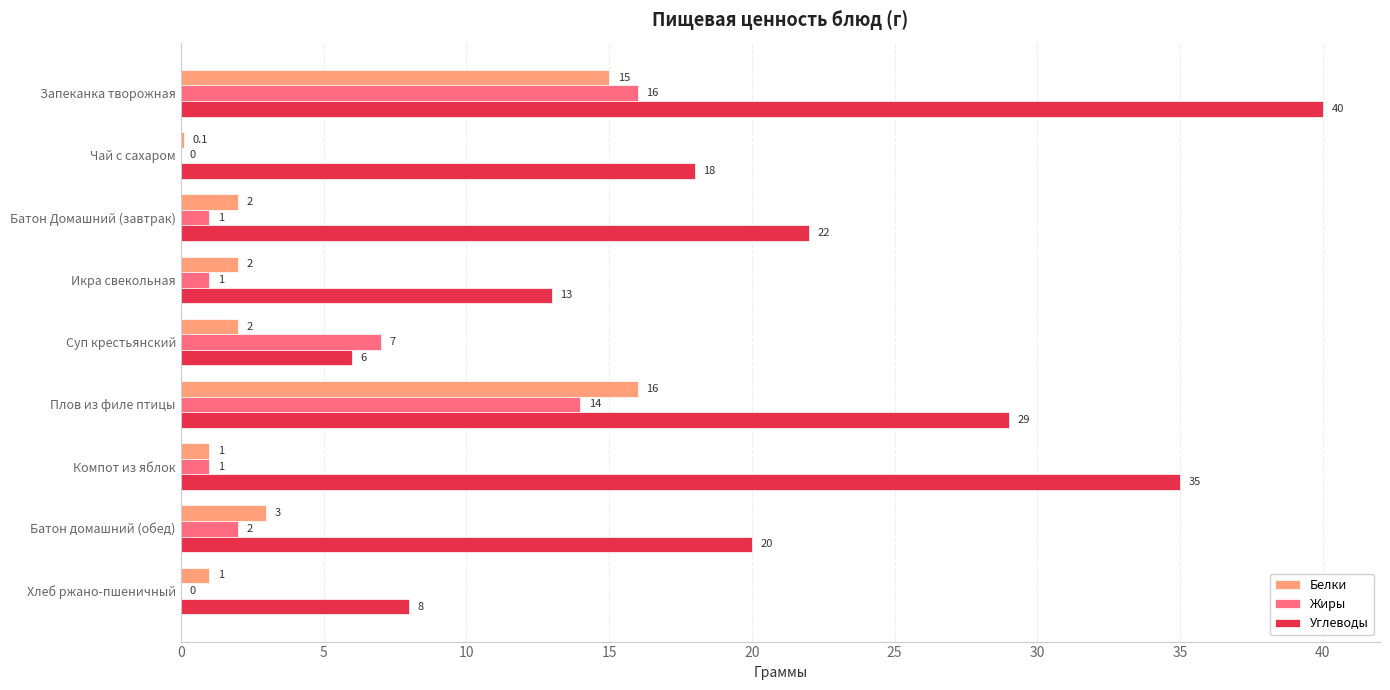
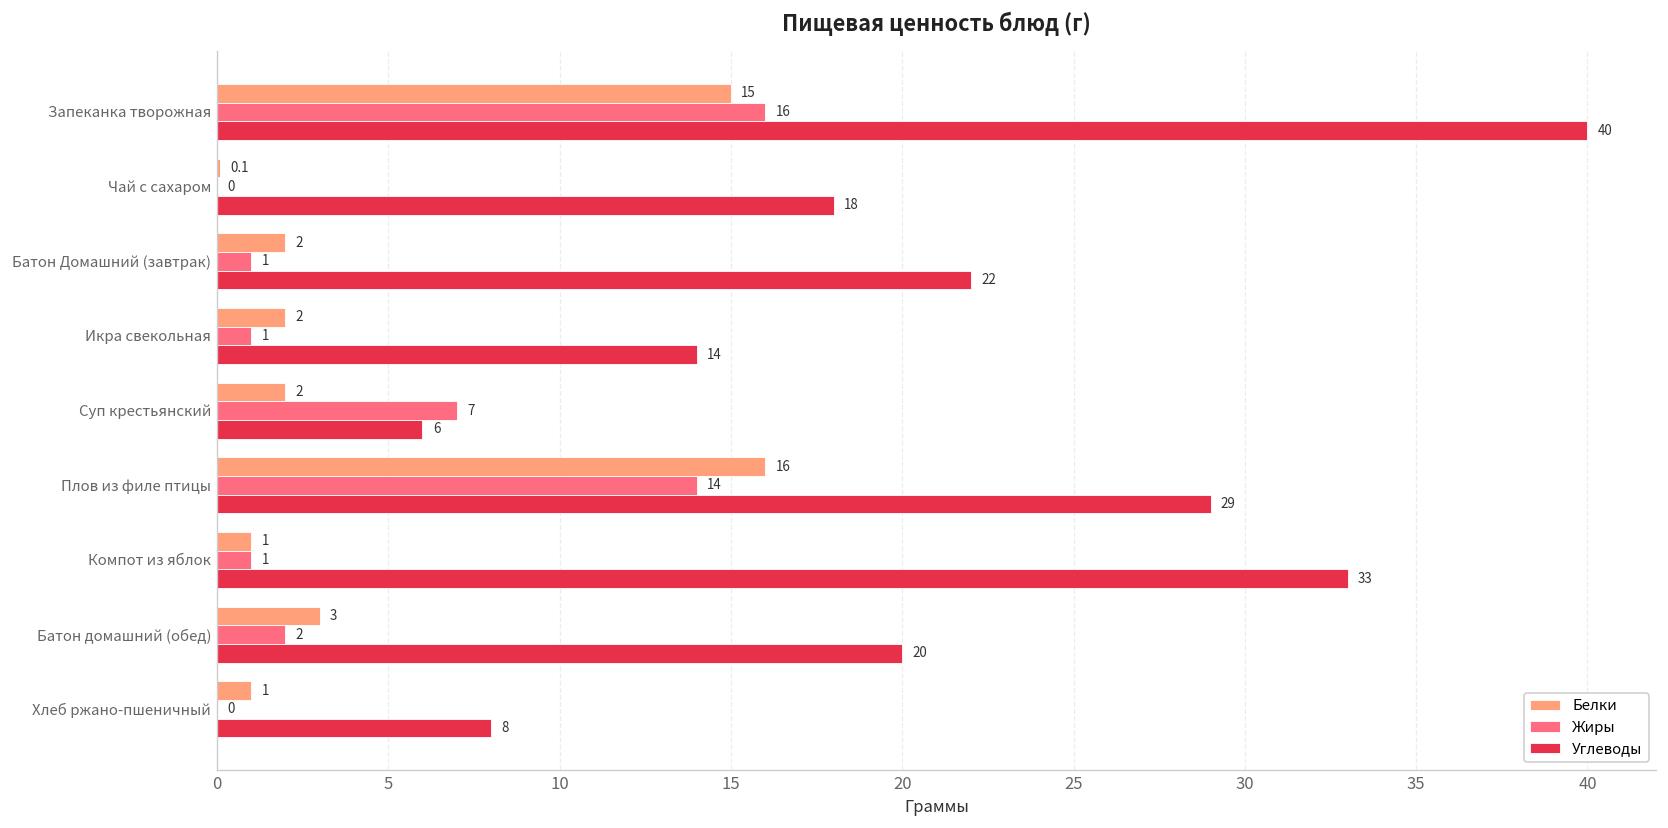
Углеводы, Икра свекольная: 13 -> 14
Углеводы, Компот из яблок: 35 -> 33
